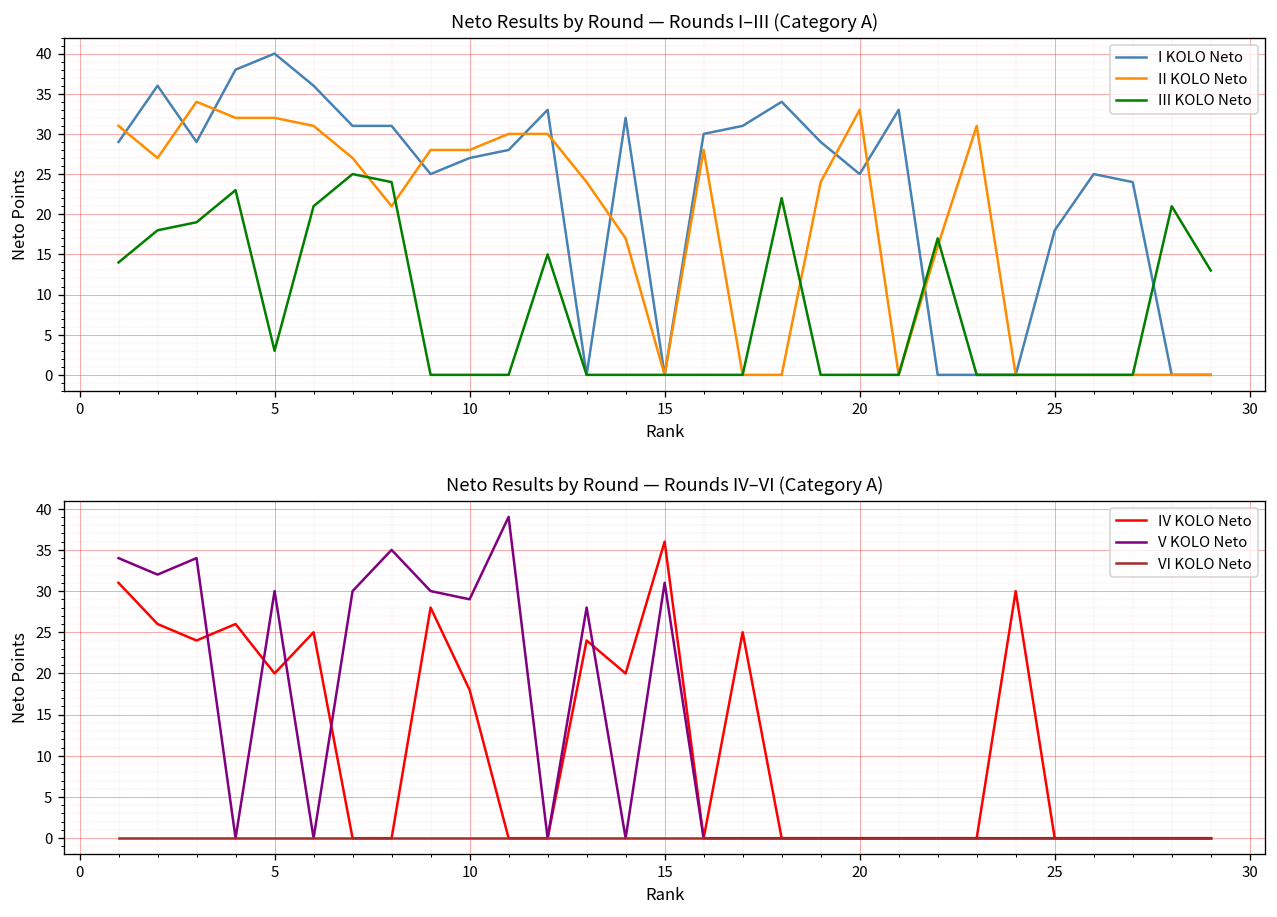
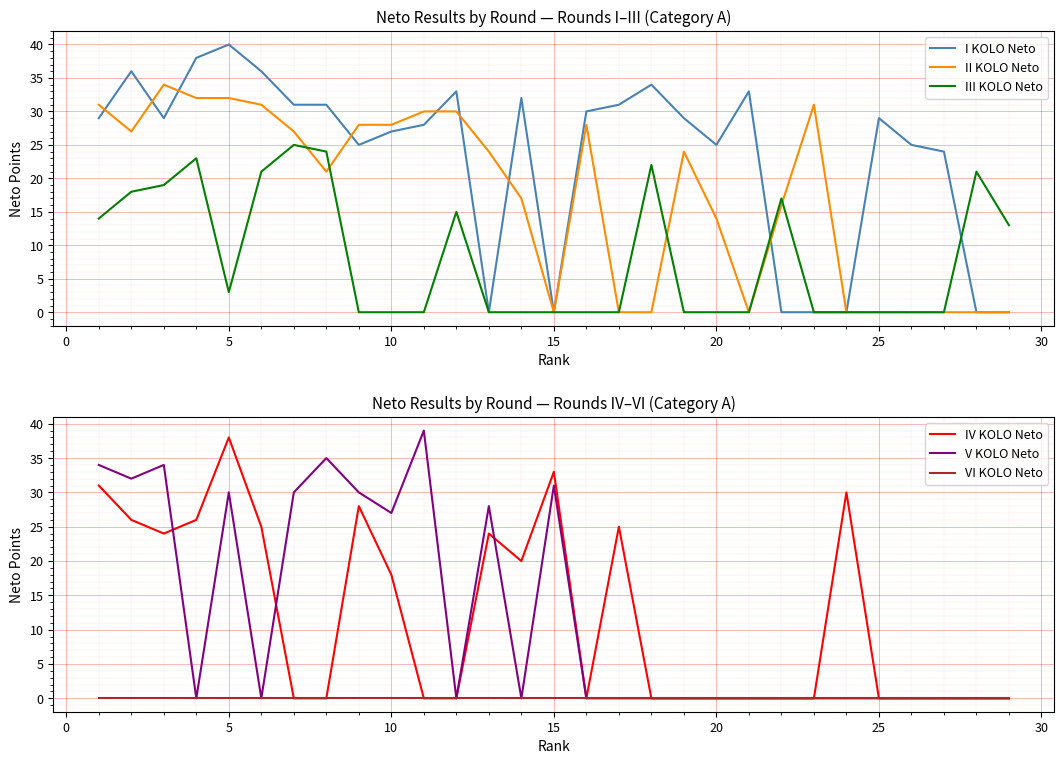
Neto Results by Round — Rounds I–III (Category A), II KOLO Neto, 20: 33 -> 14
Neto Results by Round — Rounds I–III (Category A), I KOLO Neto, 25: 18 -> 29
Neto Results by Round — Rounds IV–VI (Category A), IV KOLO Neto, 5: 20 -> 38
Neto Results by Round — Rounds IV–VI (Category A), V KOLO Neto, 10: 29 -> 27
Neto Results by Round — Rounds IV–VI (Category A), IV KOLO Neto, 15: 36 -> 33
